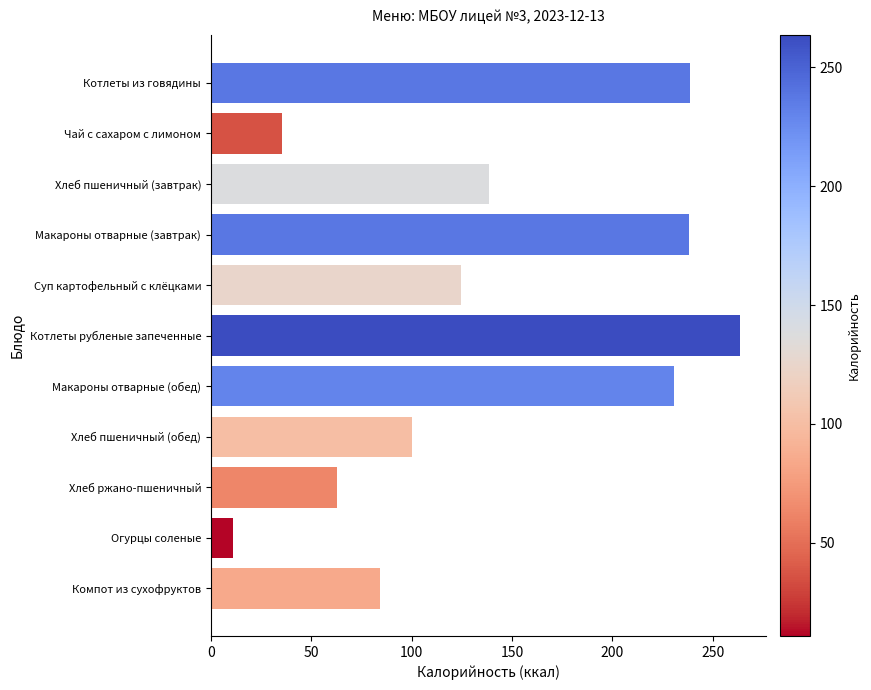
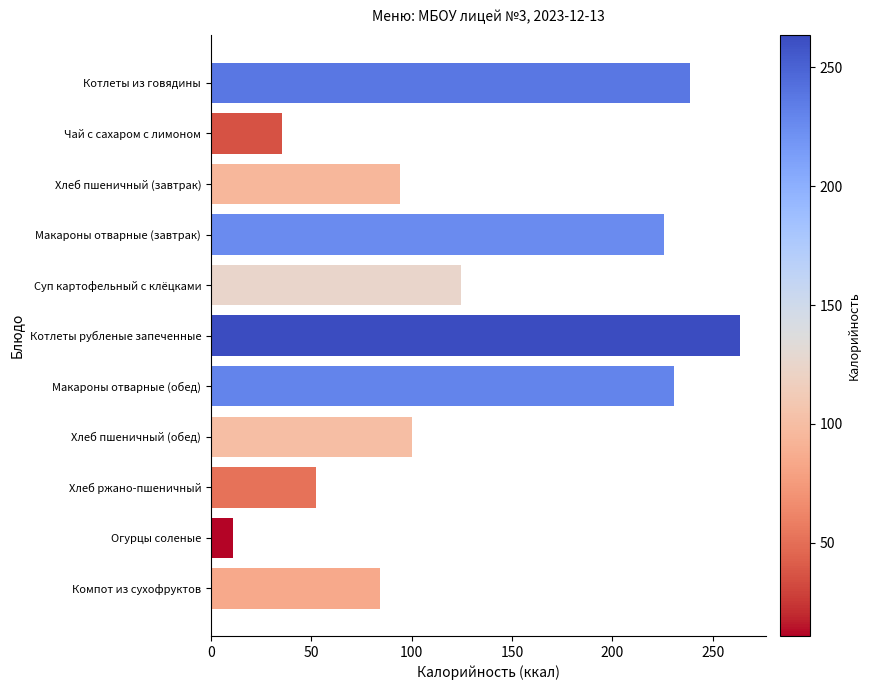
Хлеб пшеничный (завтрак): 139 -> 94
Макароны отварные (завтрак): 238 -> 226
Хлеб ржано-пшеничный: 63 -> 52
